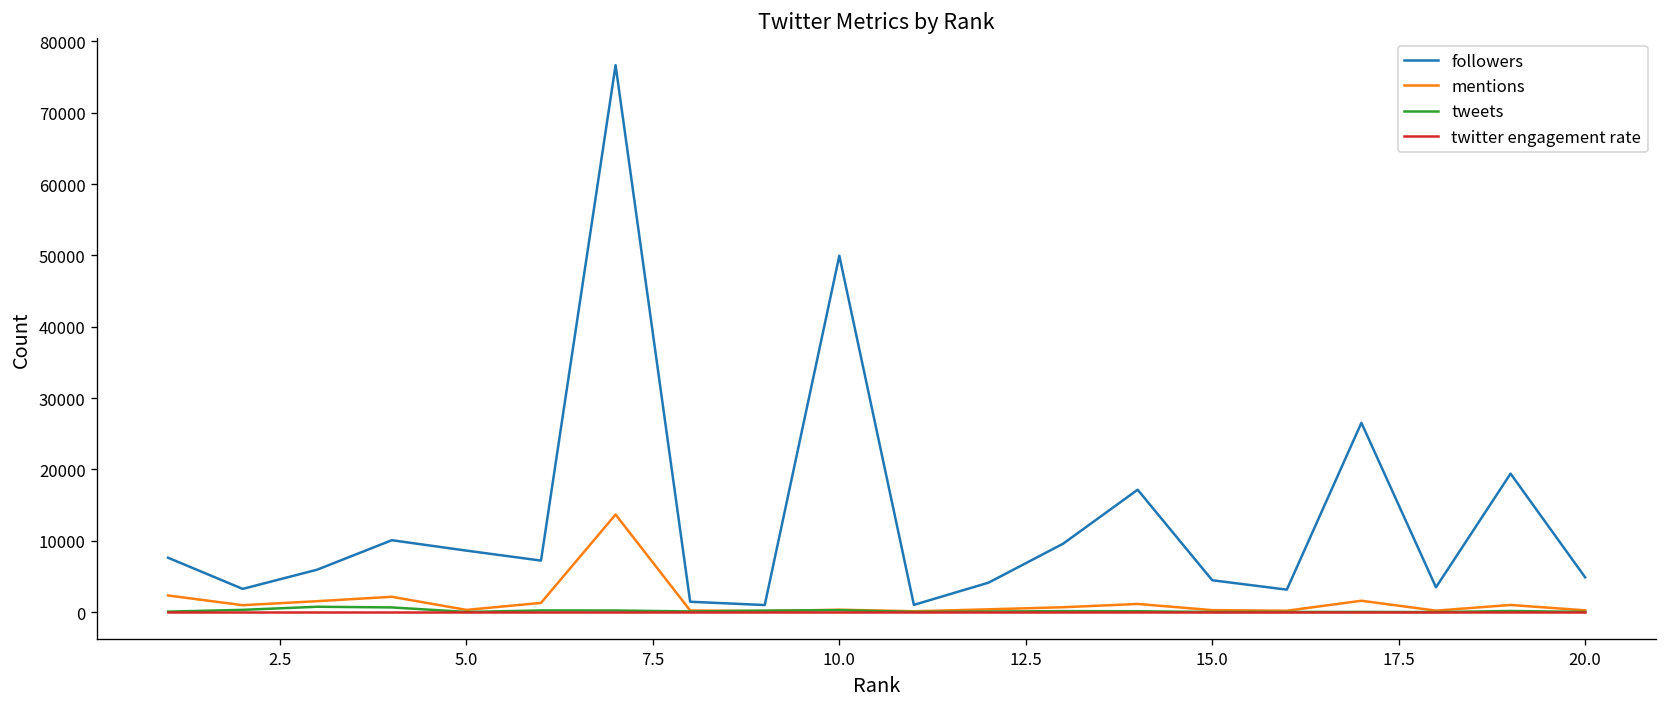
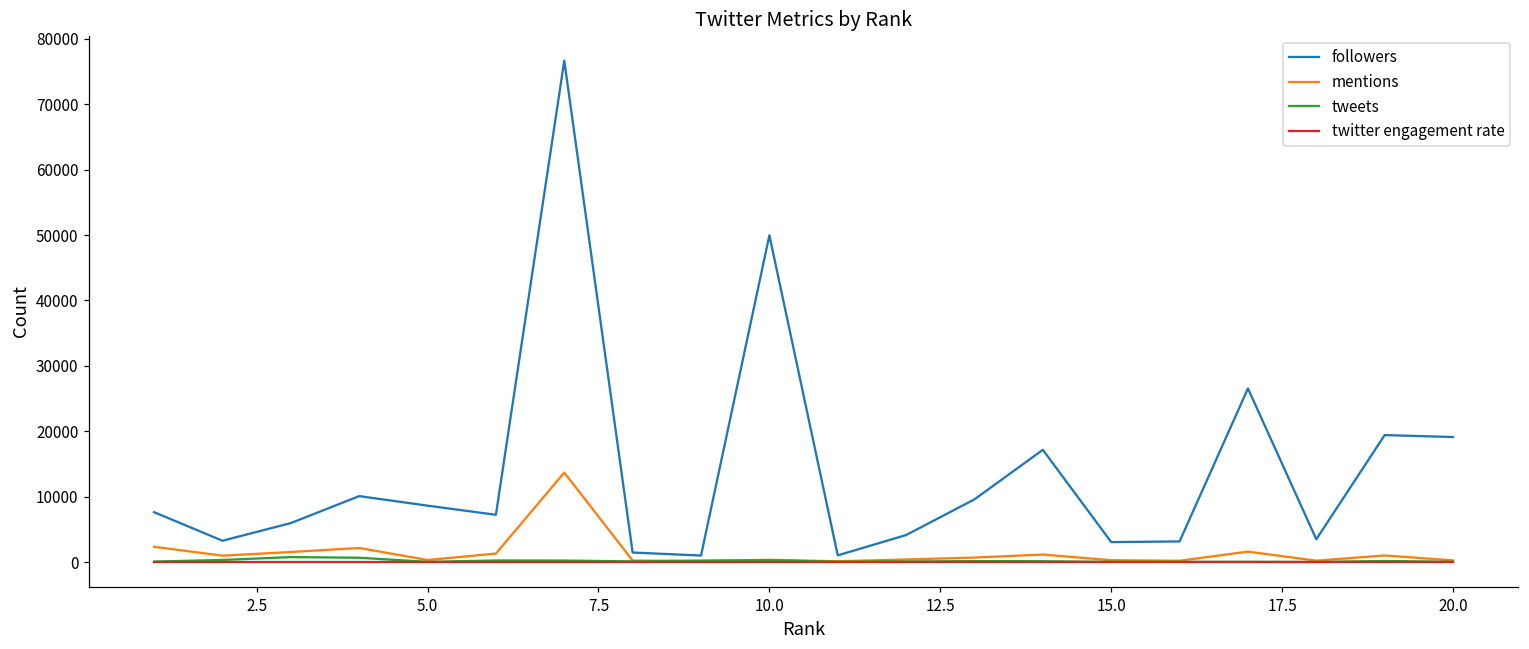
followers, 15.0: 4000 -> 3000
followers, 20.0: 5000 -> 19000
